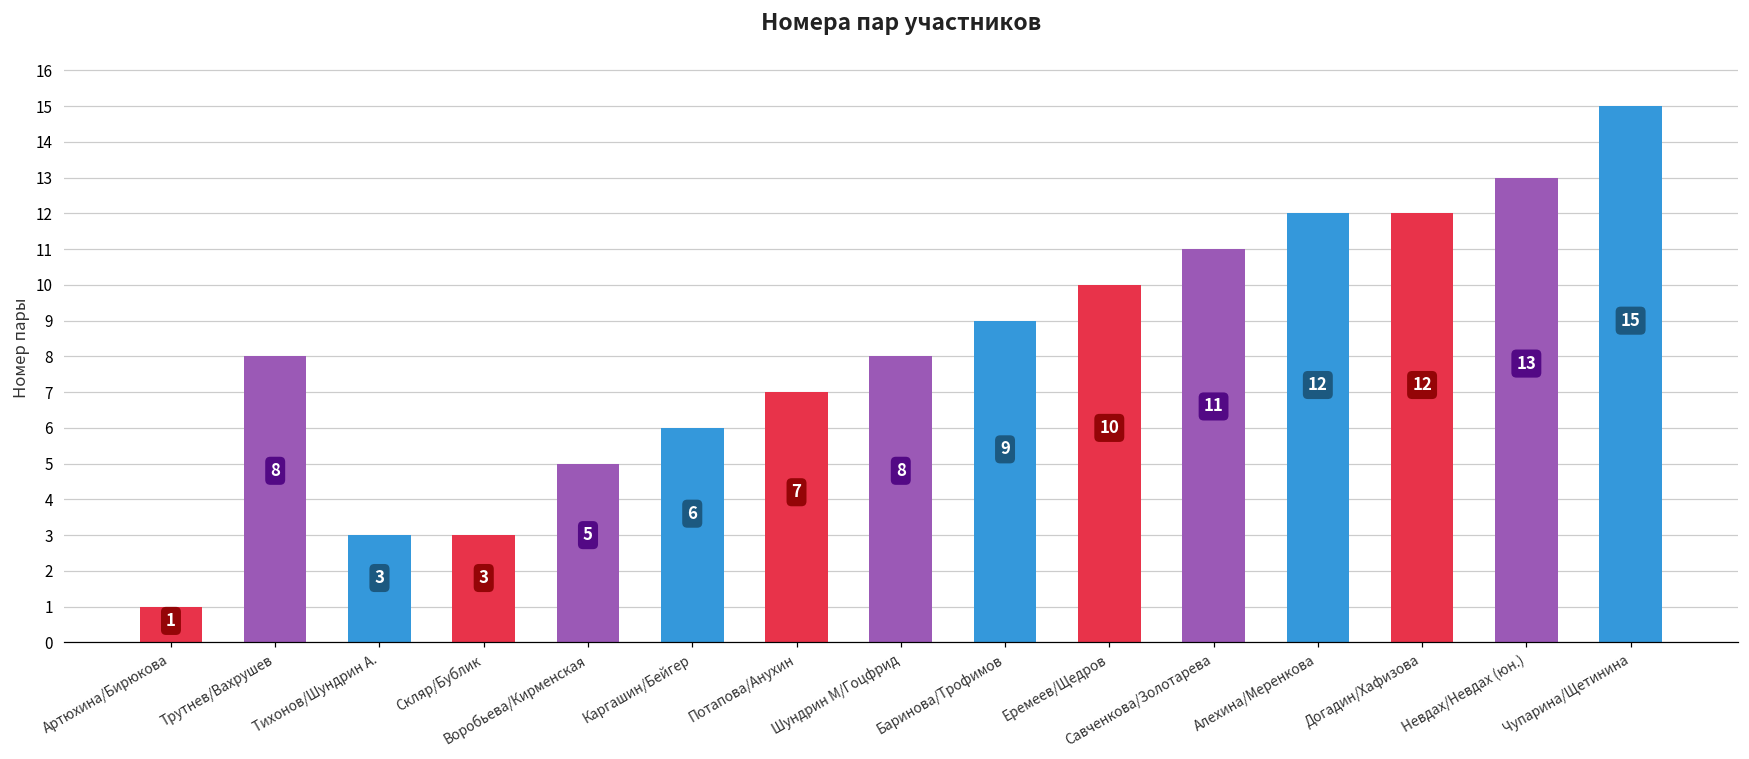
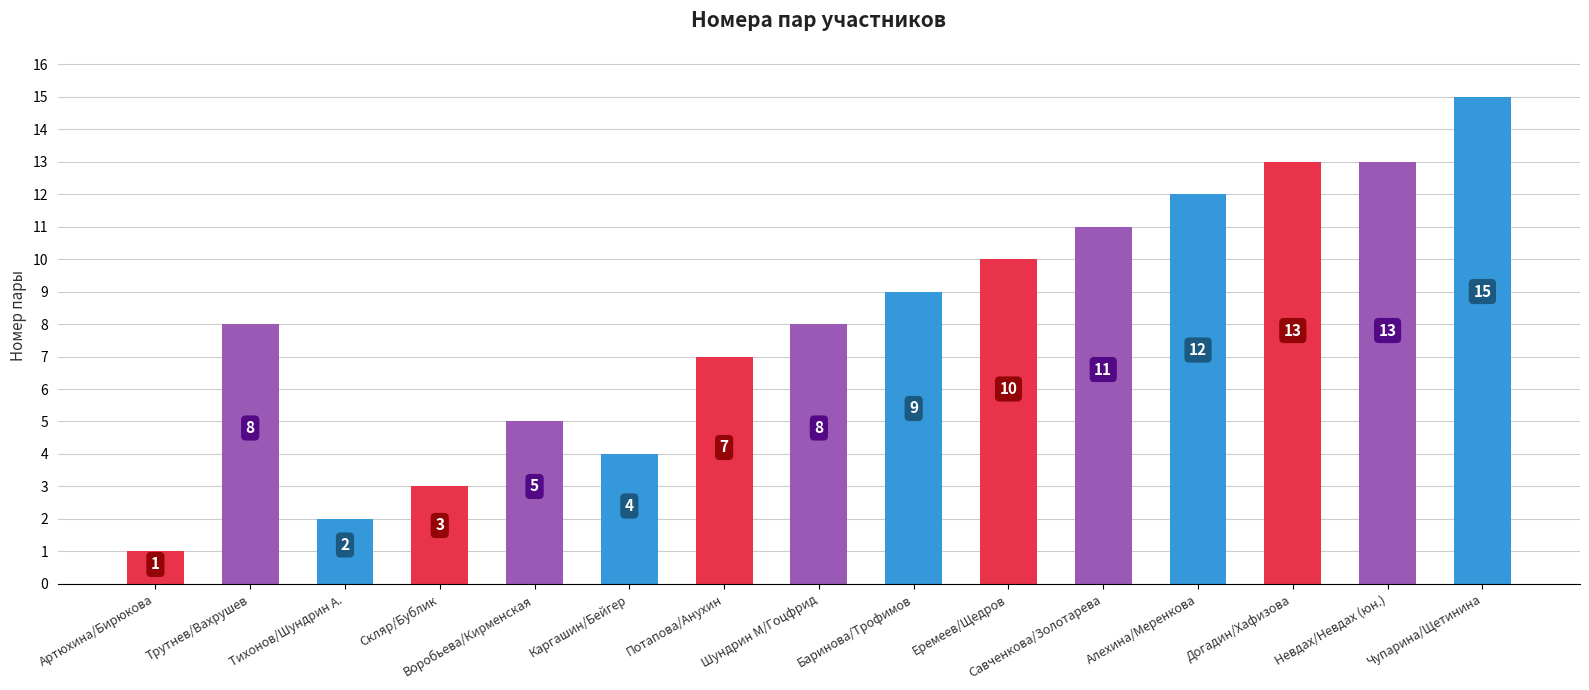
Тихонов/Шундрин А.: 3 -> 2
Каргашин/Бейгер: 6 -> 4
Догадин/Хафизова: 12 -> 13
